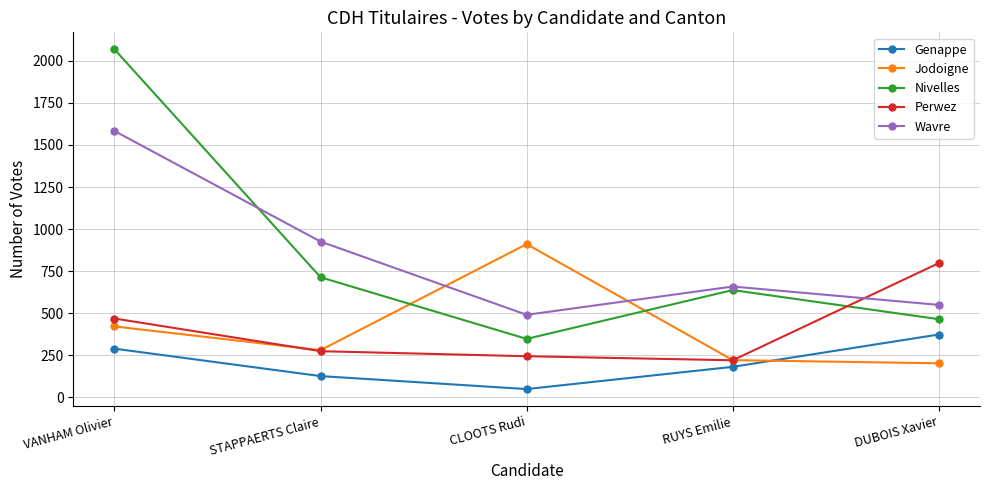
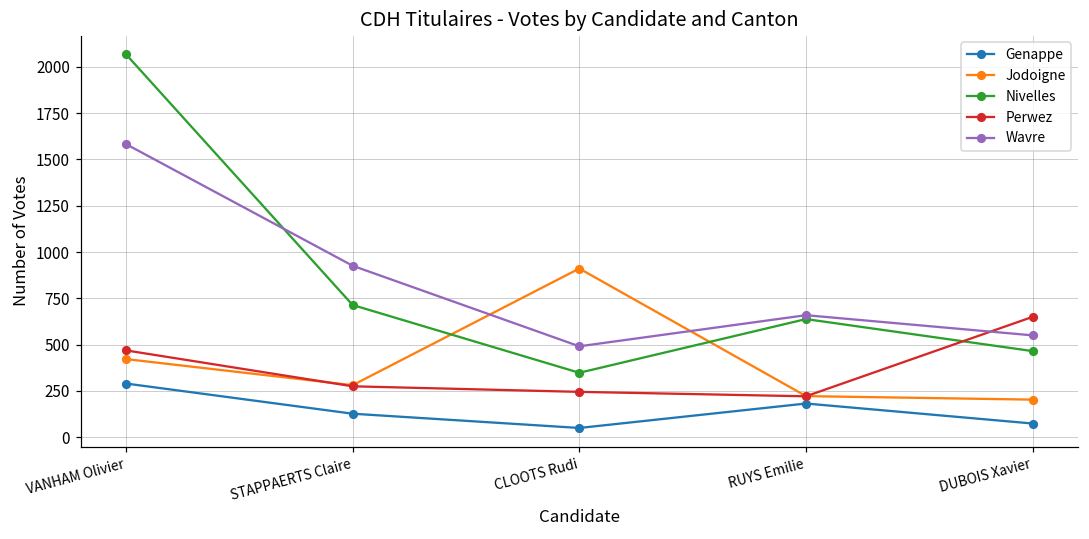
Genappe, DUBOIS Xavier: 370 -> 70
Perwez, DUBOIS Xavier: 800 -> 650
